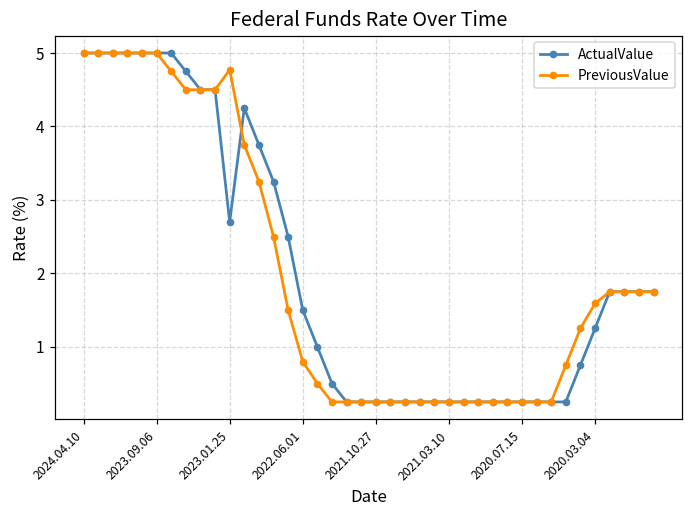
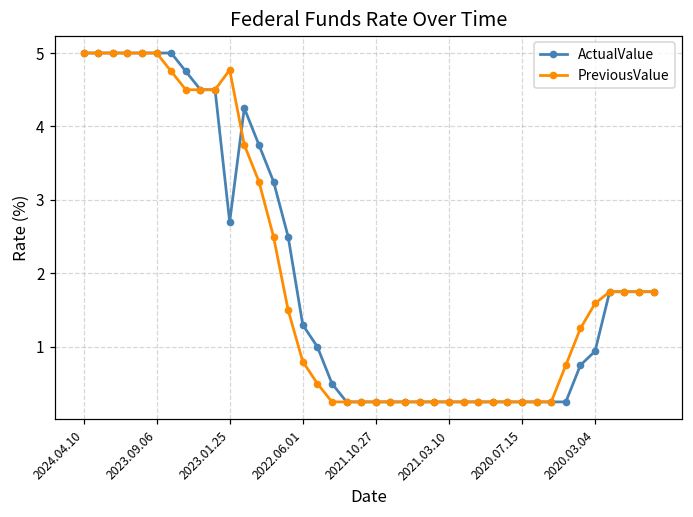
ActualValue, 2022.06.01: 1.5 -> 1.3
ActualValue, 2020.03.04: 1.3 -> 0.9
